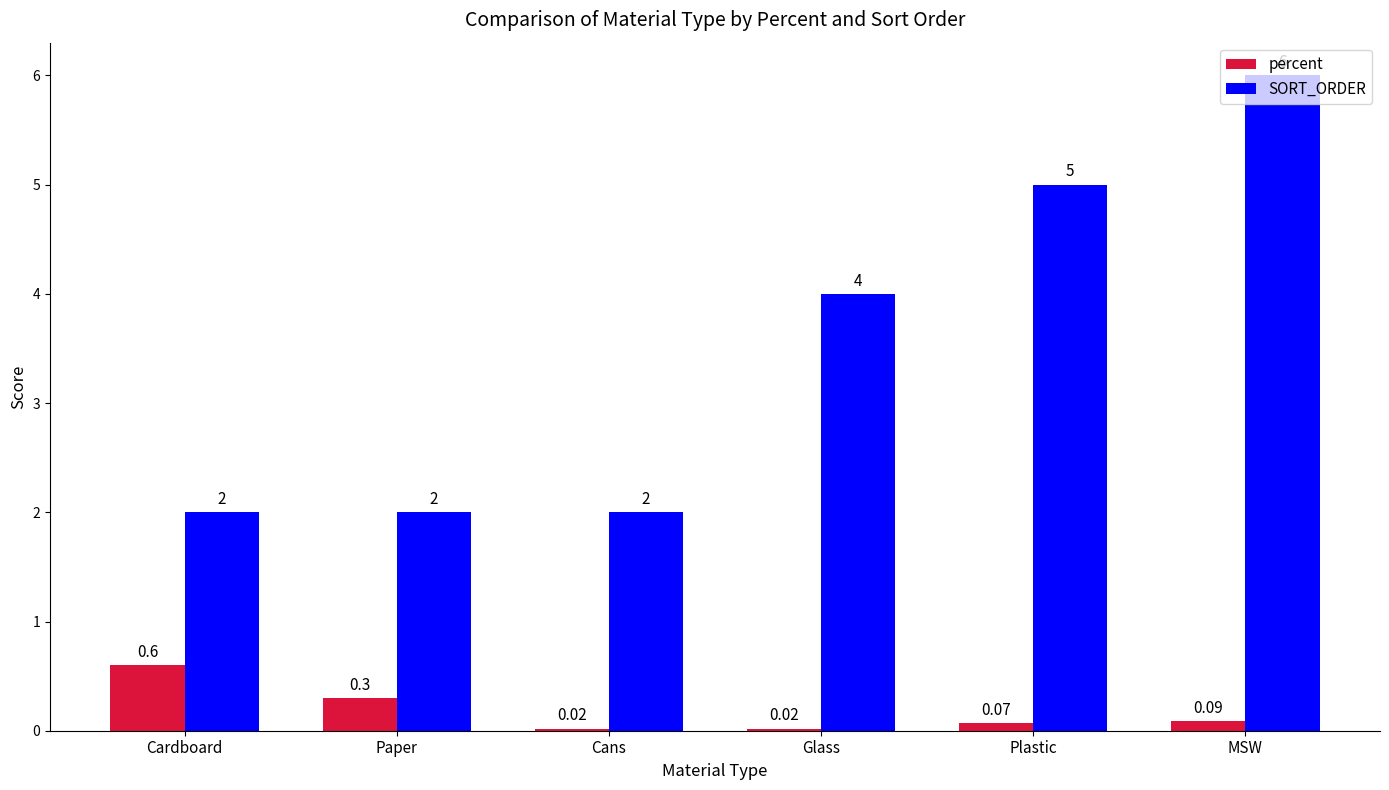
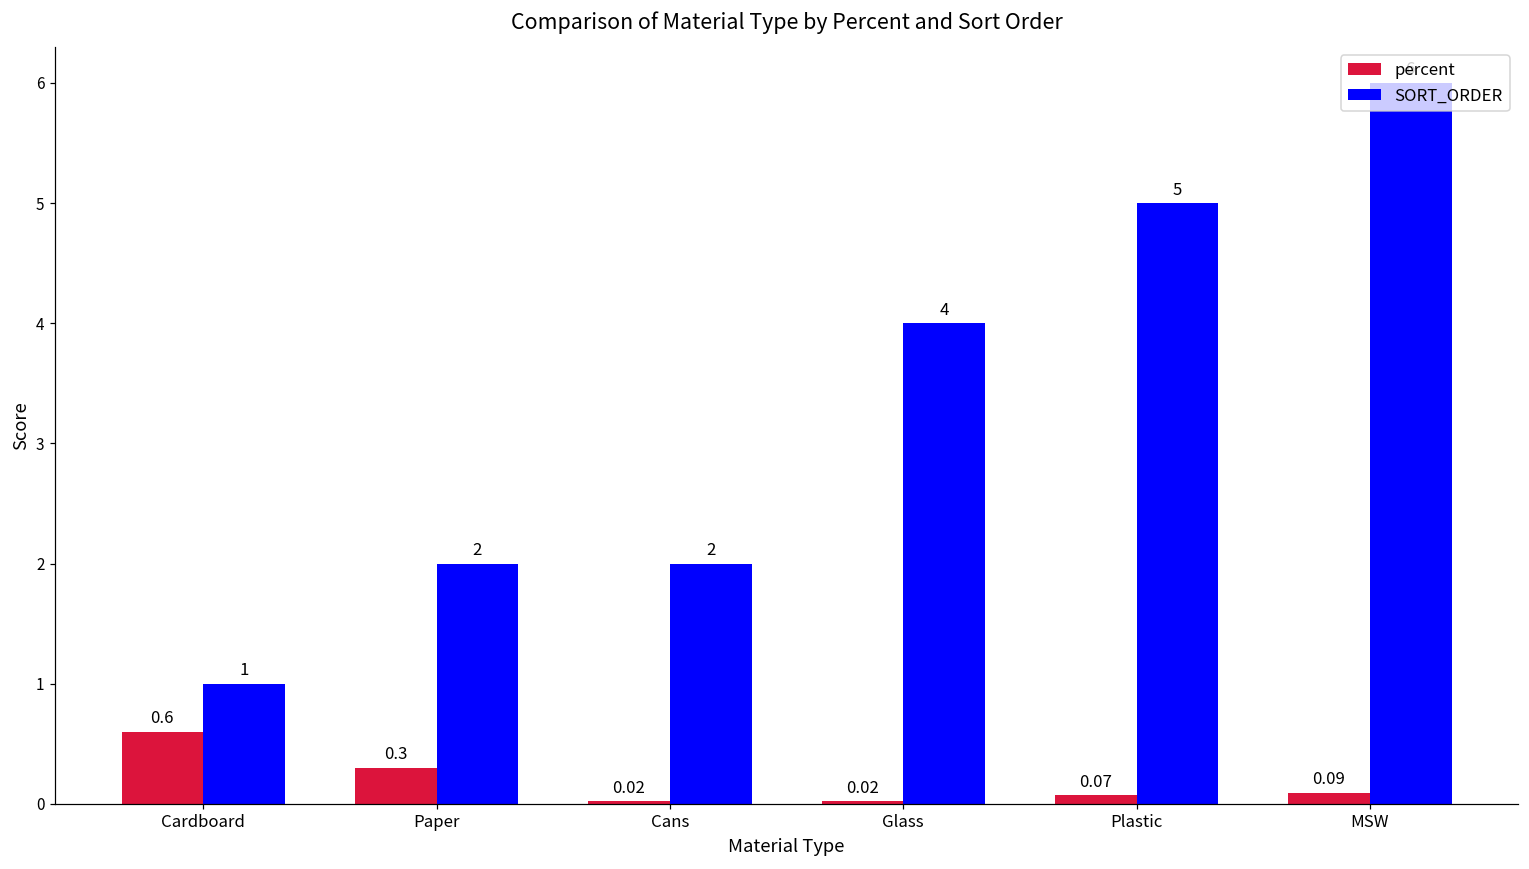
SORT_ORDER, Cardboard: 2 -> 1
